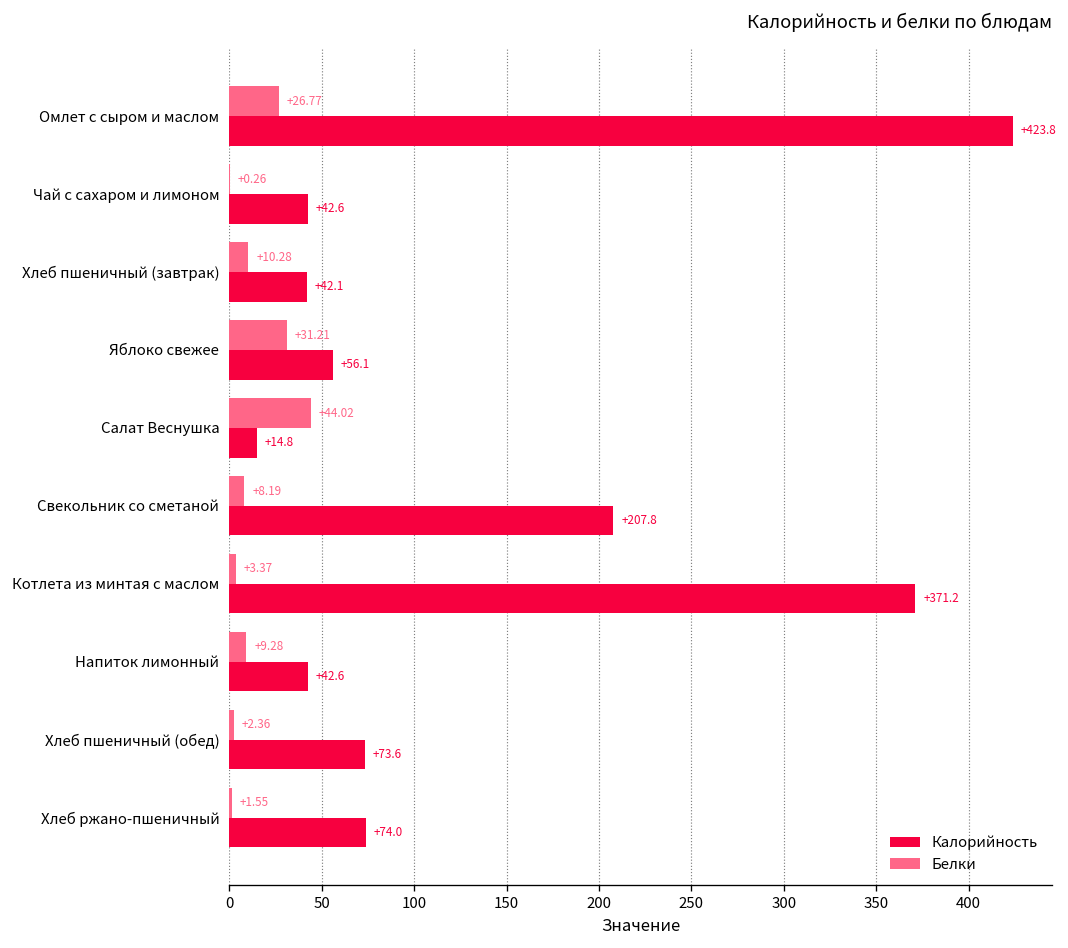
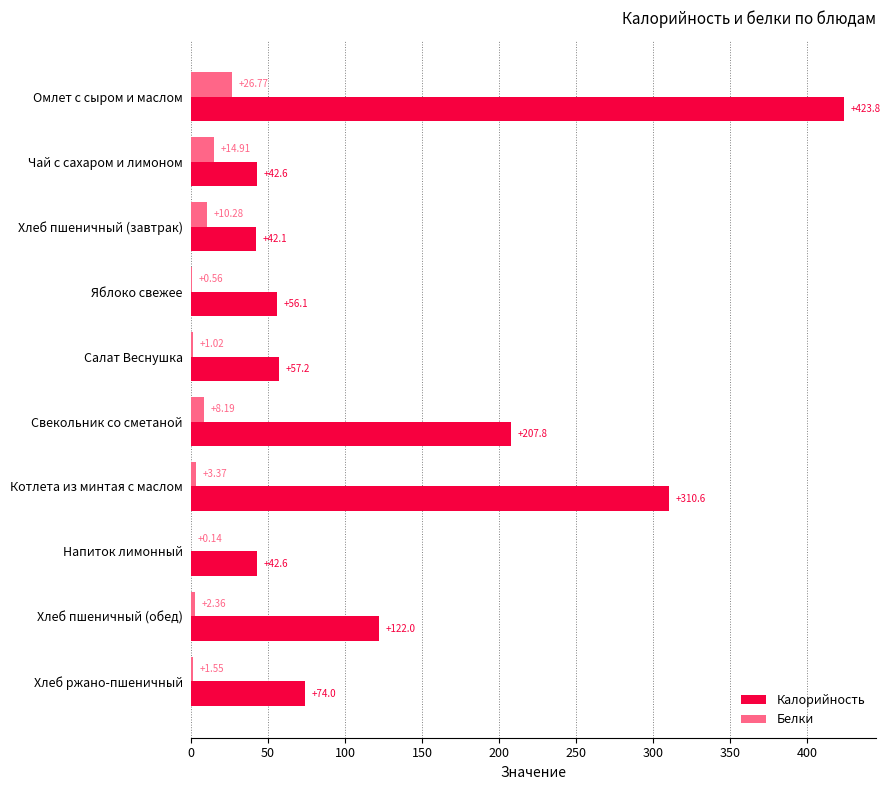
Белки, Чай с сахаром и лимоном: +0.26 -> +14.91
Белки, Яблоко свежее: +31.21 -> +0.56
Белки, Салат Веснушка: +44.02 -> +1.02
Калорийность, Салат Веснушка: +14.8 -> +57.2
Калорийность, Котлета из минтая с маслом: +371.2 -> +310.6
Белки, Напиток лимонный: +9.28 -> +0.14
Калорийность, Хлеб пшеничный (обед): +73.6 -> +122.0
